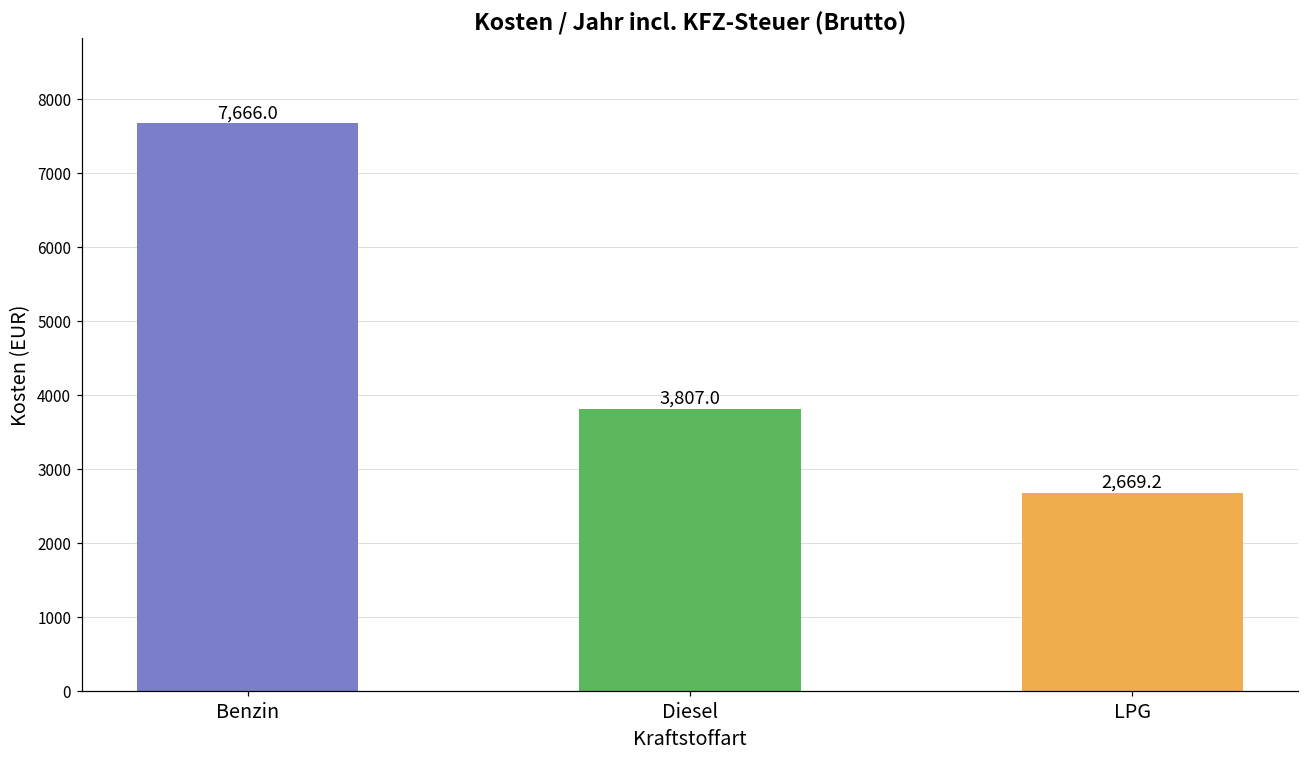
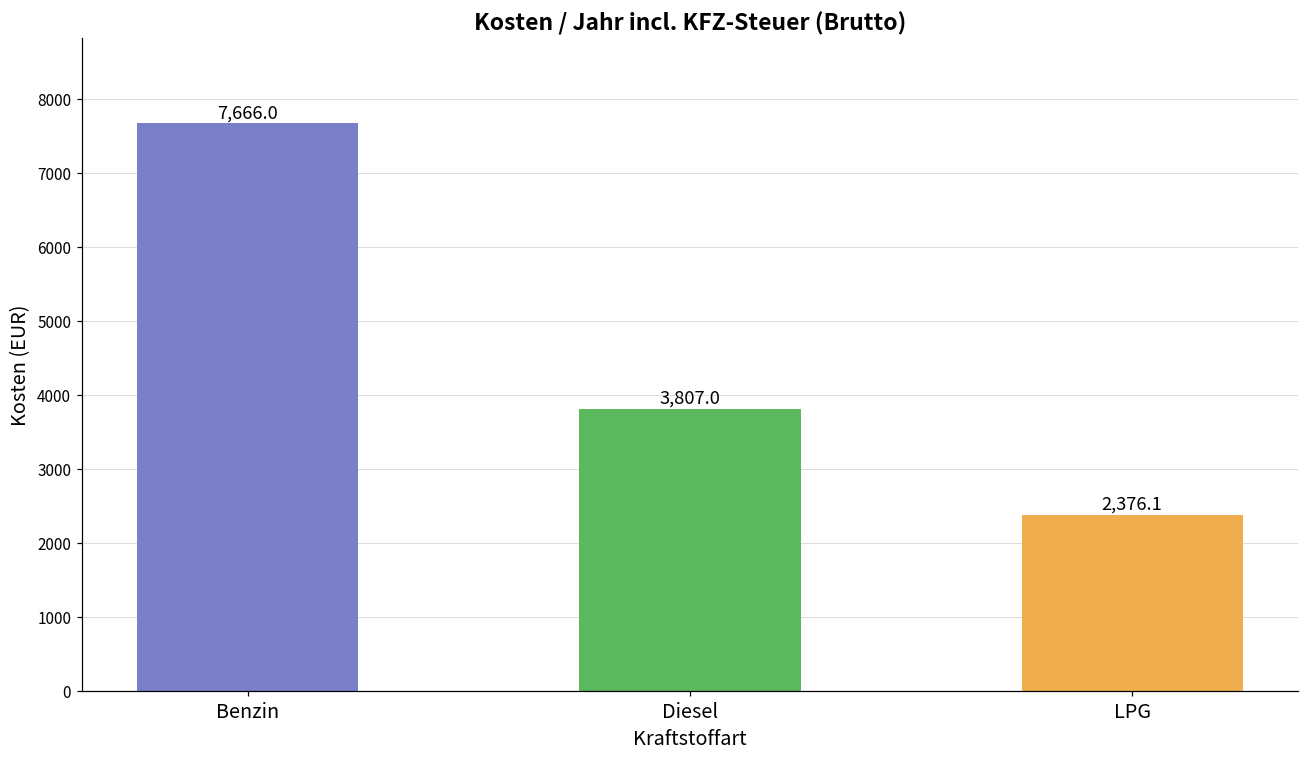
LPG: 2,669.2 -> 2,376.1
